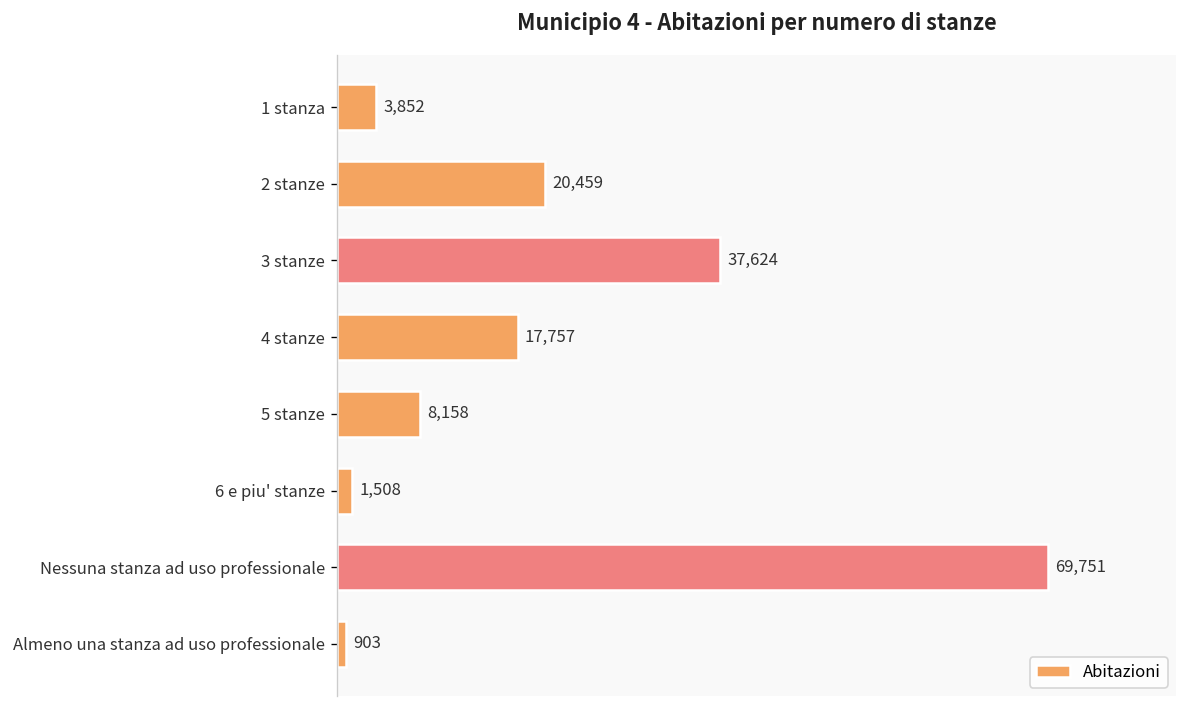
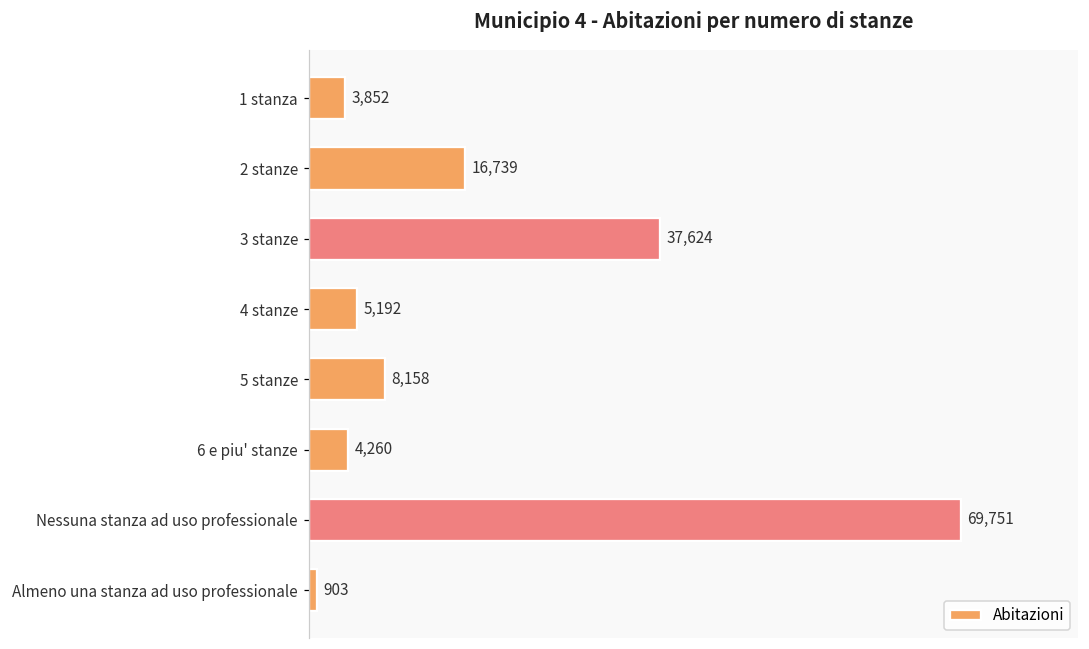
2 stanze: 20,459 -> 16,739
4 stanze: 17,757 -> 5,192
6 e piu' stanze: 1,508 -> 4,260
